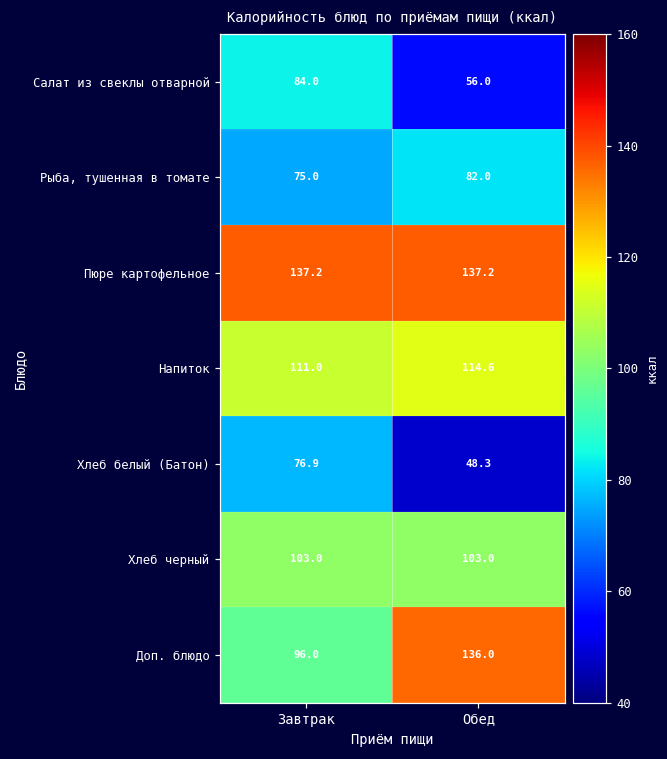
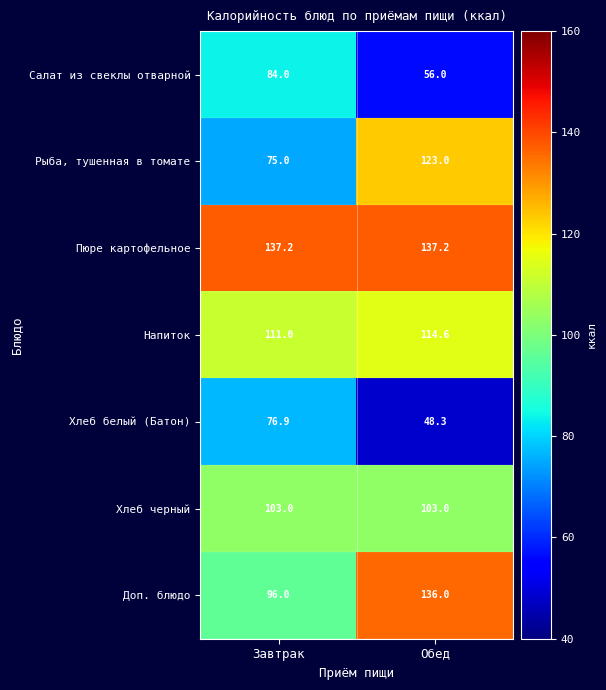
Рыба, тушенная в томате, Обед: 82.0 -> 123.0
